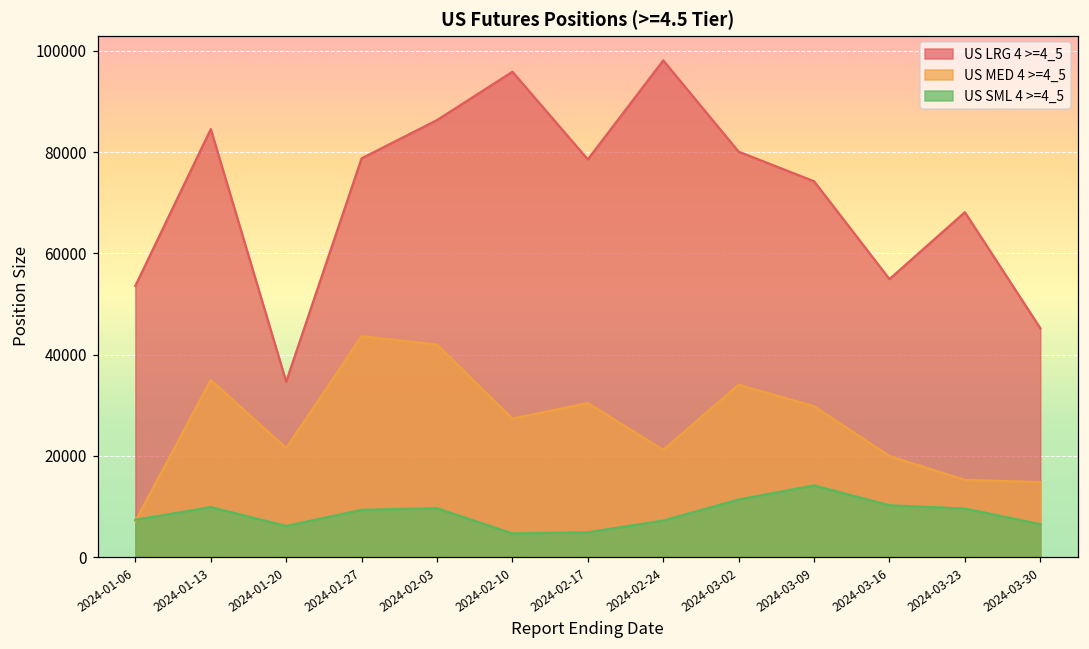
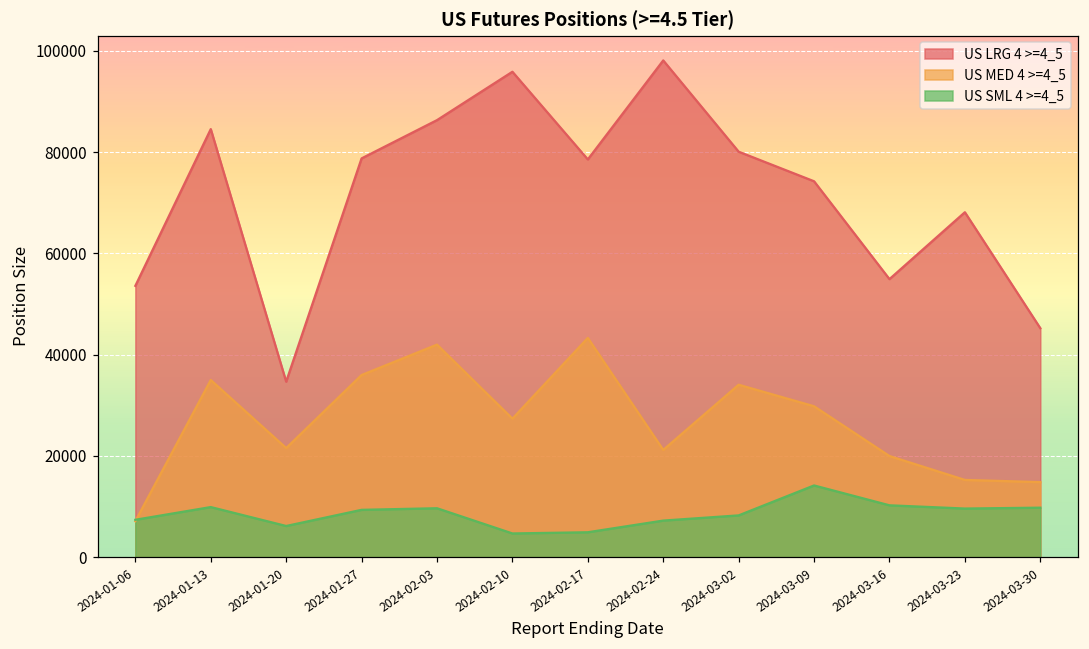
US MED 4 >=4_5, 2024-01-27: 44000 -> 36000
US MED 4 >=4_5, 2024-02-17: 30000 -> 43000
US SML 4 >=4_5, 2024-03-02: 11000 -> 8000
US SML 4 >=4_5, 2024-03-30: 7000 -> 10000
